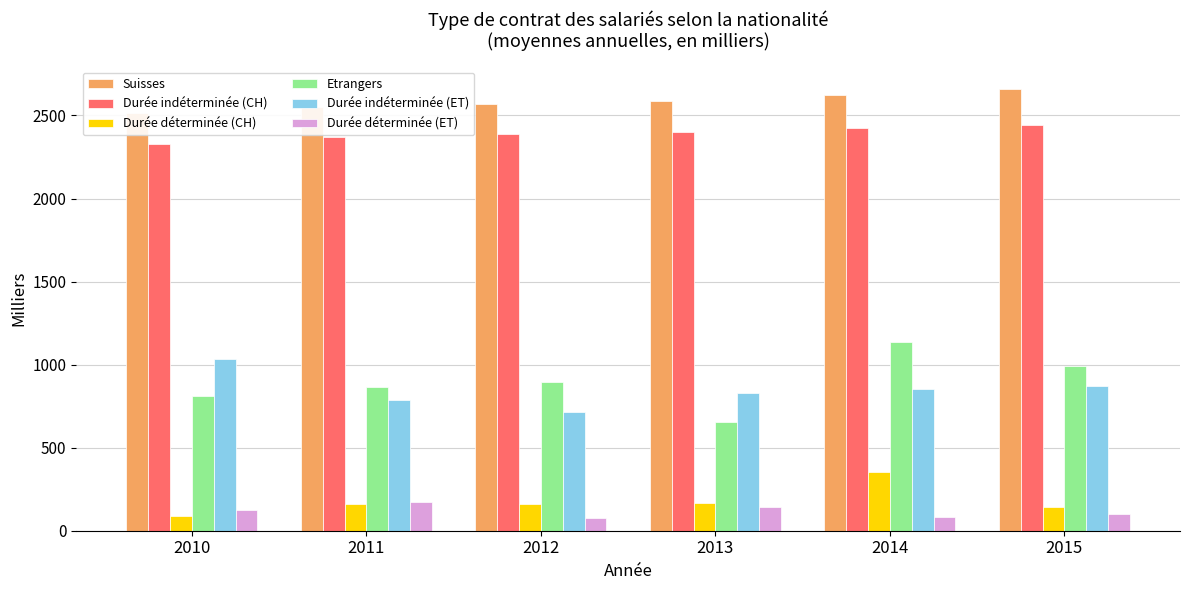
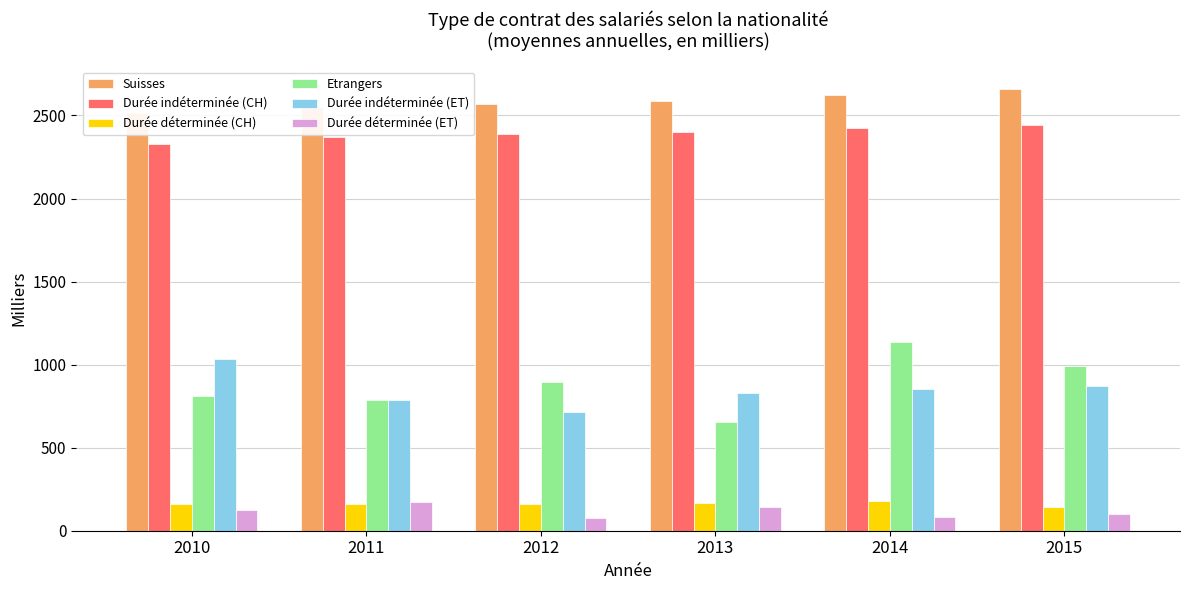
Durée déterminée (CH), 2010: 90 -> 160
Etrangers, 2011: 860 -> 790
Durée déterminée (CH), 2014: 350 -> 180
